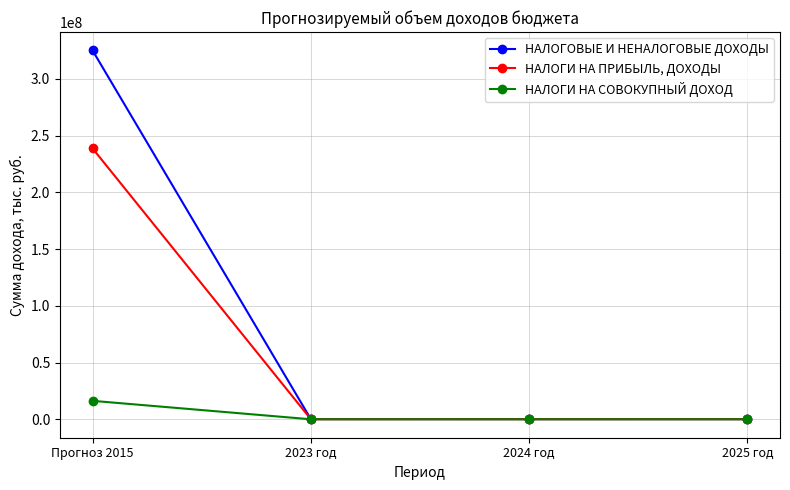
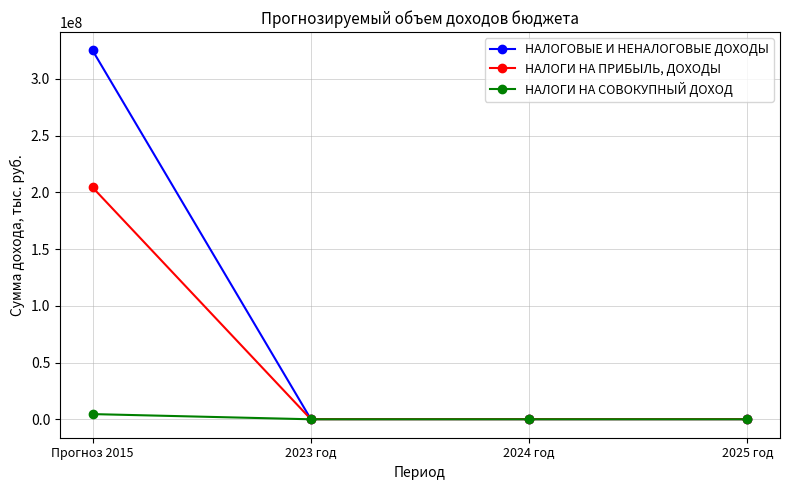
НАЛОГИ НА ПРИБЫЛЬ, ДОХОДЫ, Прогноз 2015: 239000000 -> 204000000
НАЛОГИ НА СОВОКУПНЫЙ ДОХОД, Прогноз 2015: 16000000 -> 5000000
